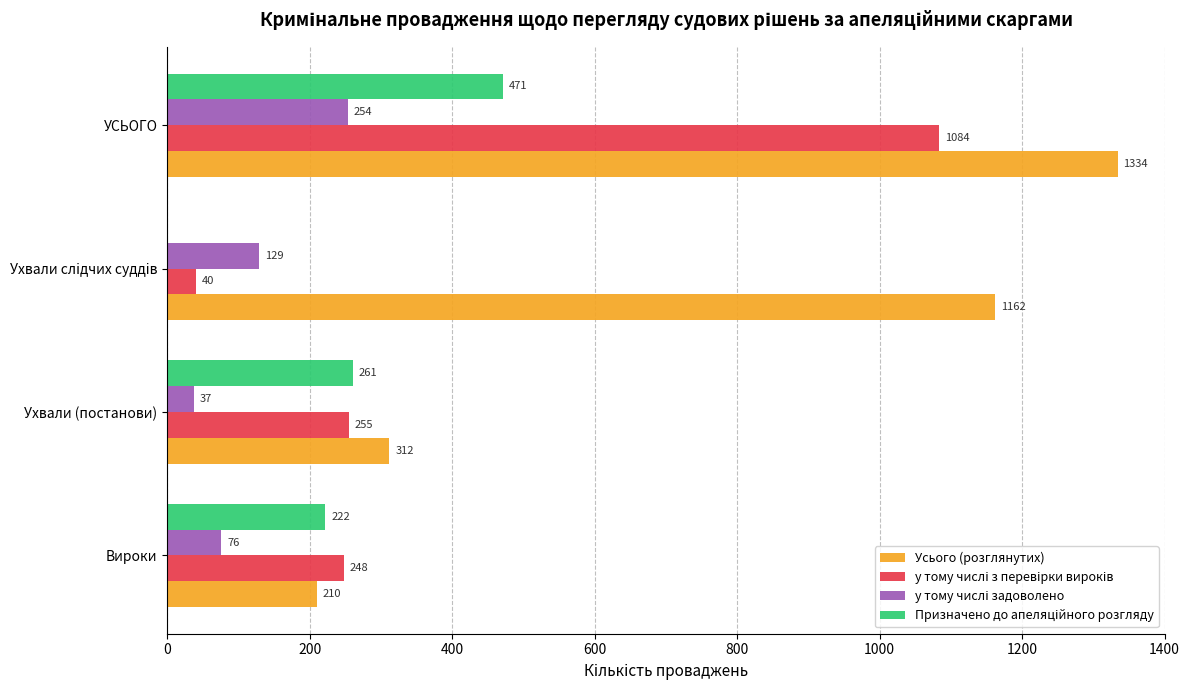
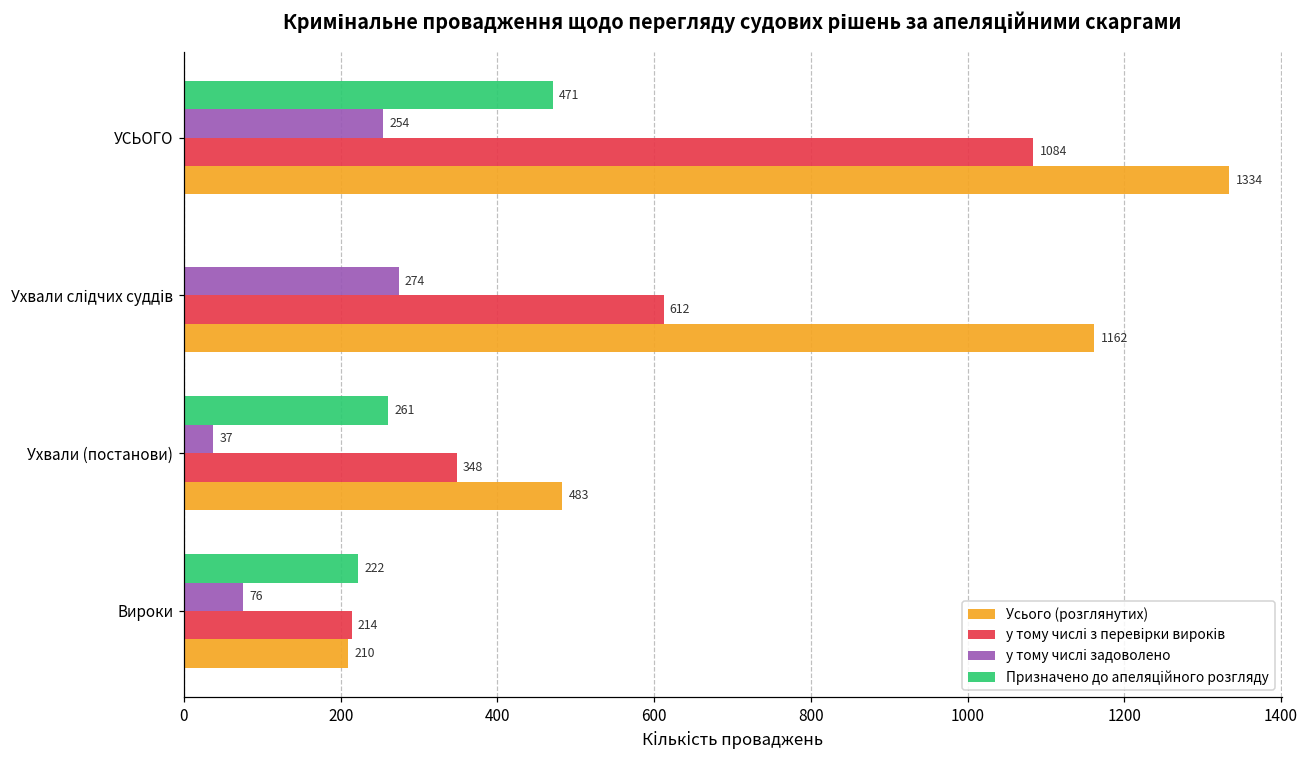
у тому числі задоволено, Ухвали слідчих суддів: 129 -> 274
у тому числі з перевірки вироків, Ухвали слідчих суддів: 40 -> 612
у тому числі з перевірки вироків, Ухвали (постанови): 255 -> 348
Усього (розглянутих), Ухвали (постанови): 312 -> 483
у тому числі з перевірки вироків, Вироки: 248 -> 214
